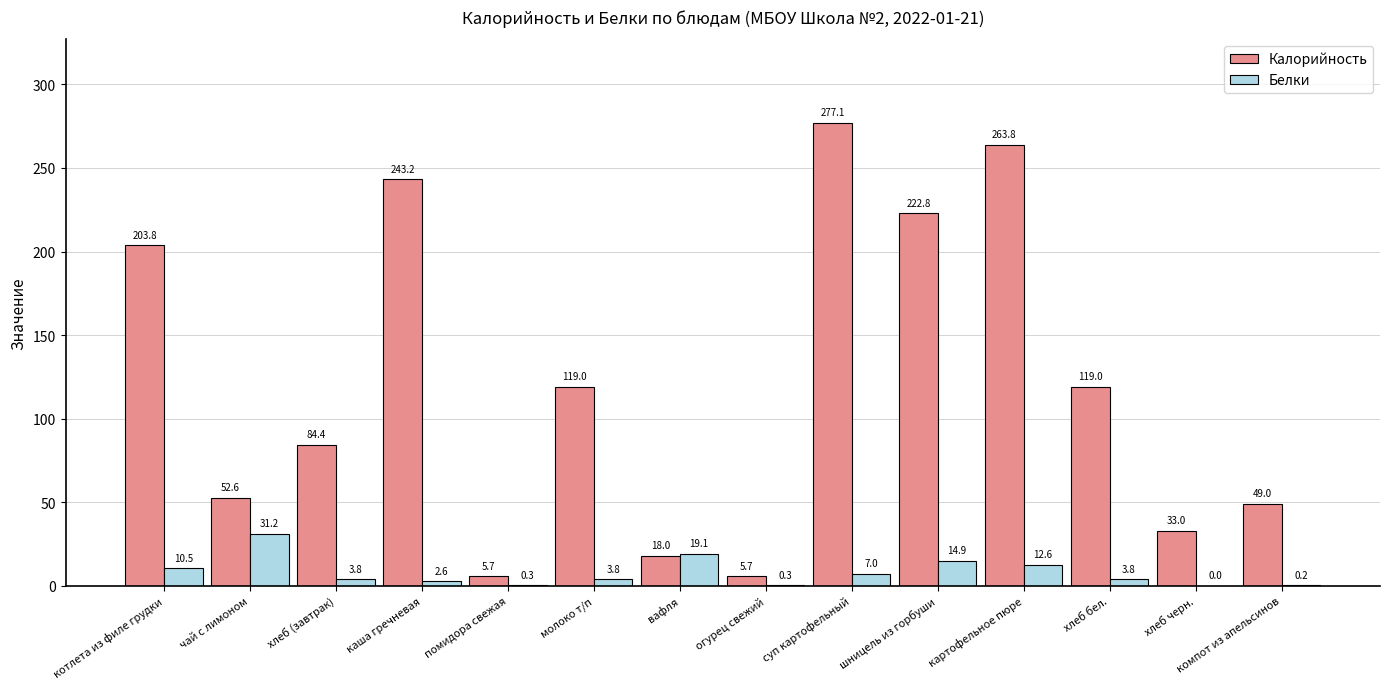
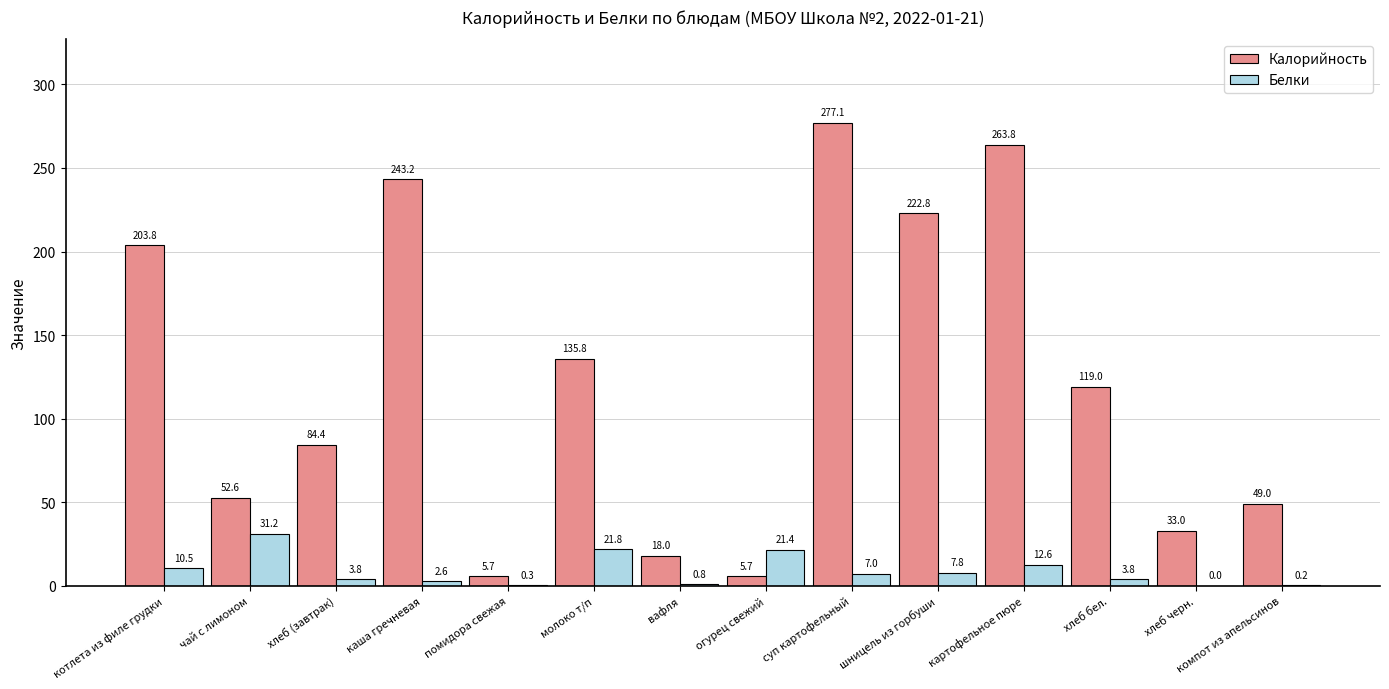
Калорийность, молоко т/п: 119.0 -> 135.8
Белки, молоко т/п: 3.8 -> 21.8
Белки, вафля: 19.1 -> 0.8
Белки, огурец свежий: 0.3 -> 21.4
Белки, шницель из горбуши: 14.9 -> 7.8
